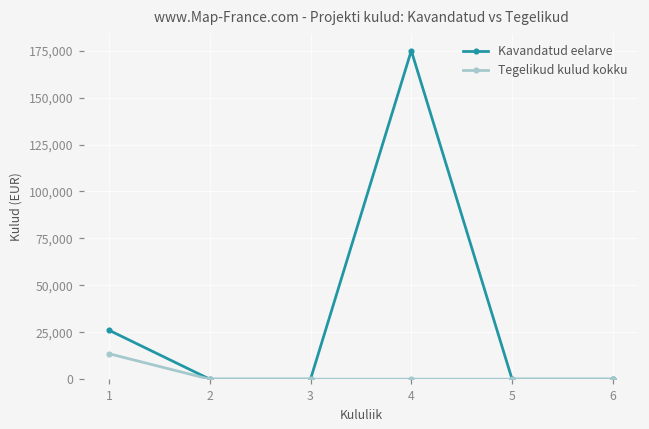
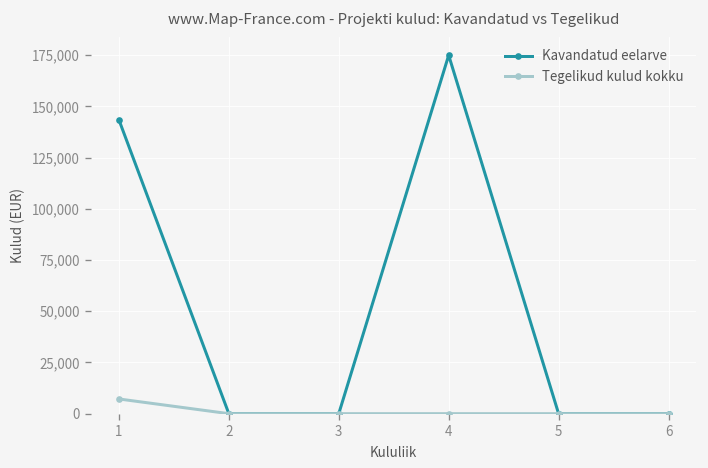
Kavandatud eelarve, 1: 26,000 -> 143,000
Tegelikud kulud kokku, 1: 14,000 -> 7,000
